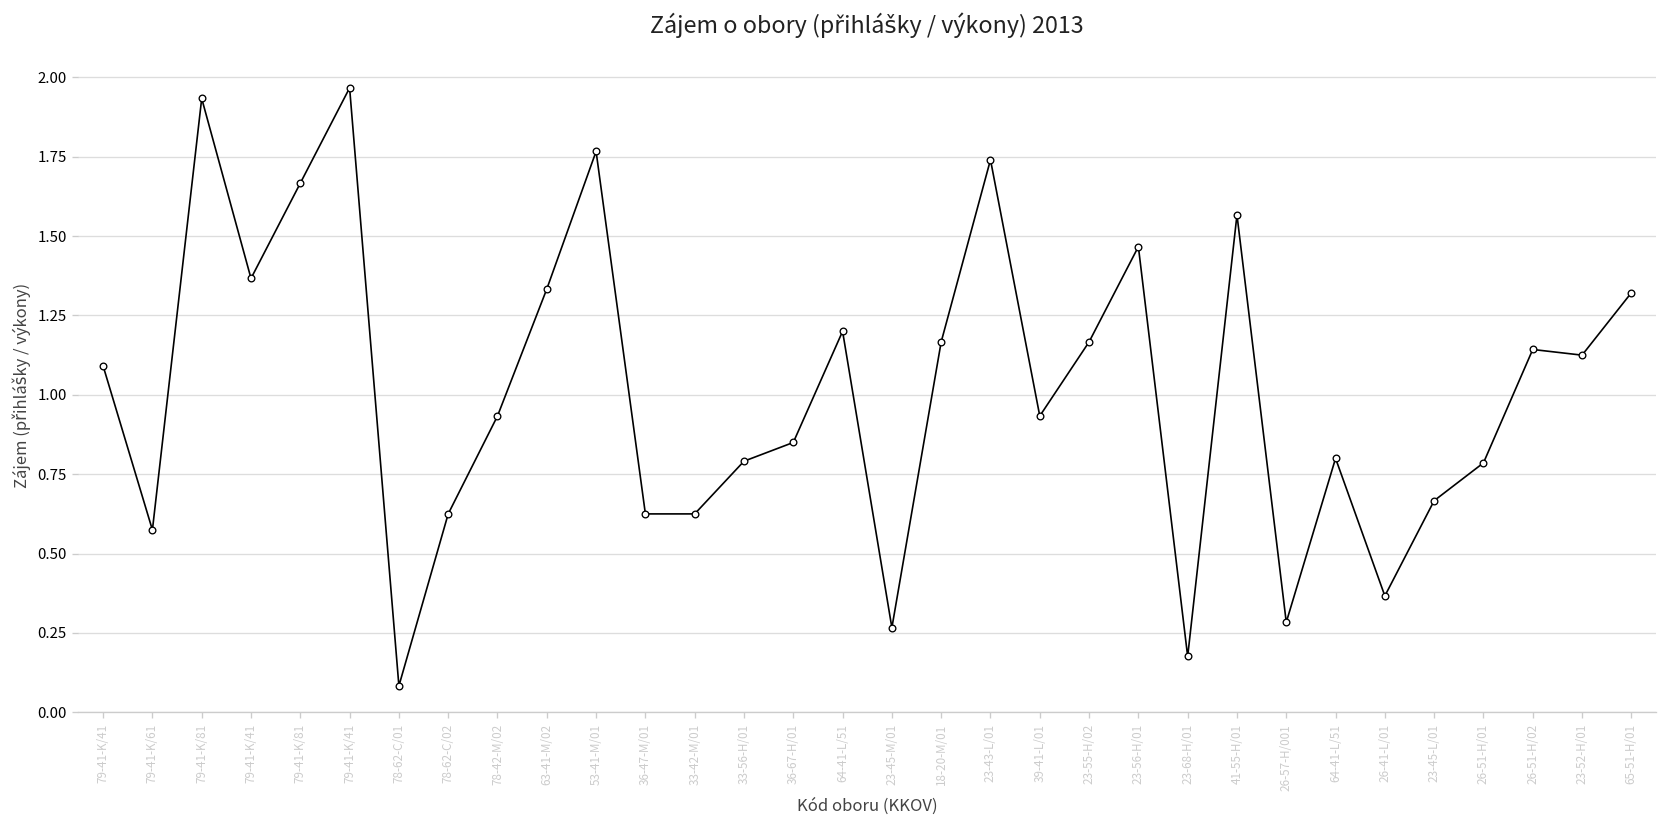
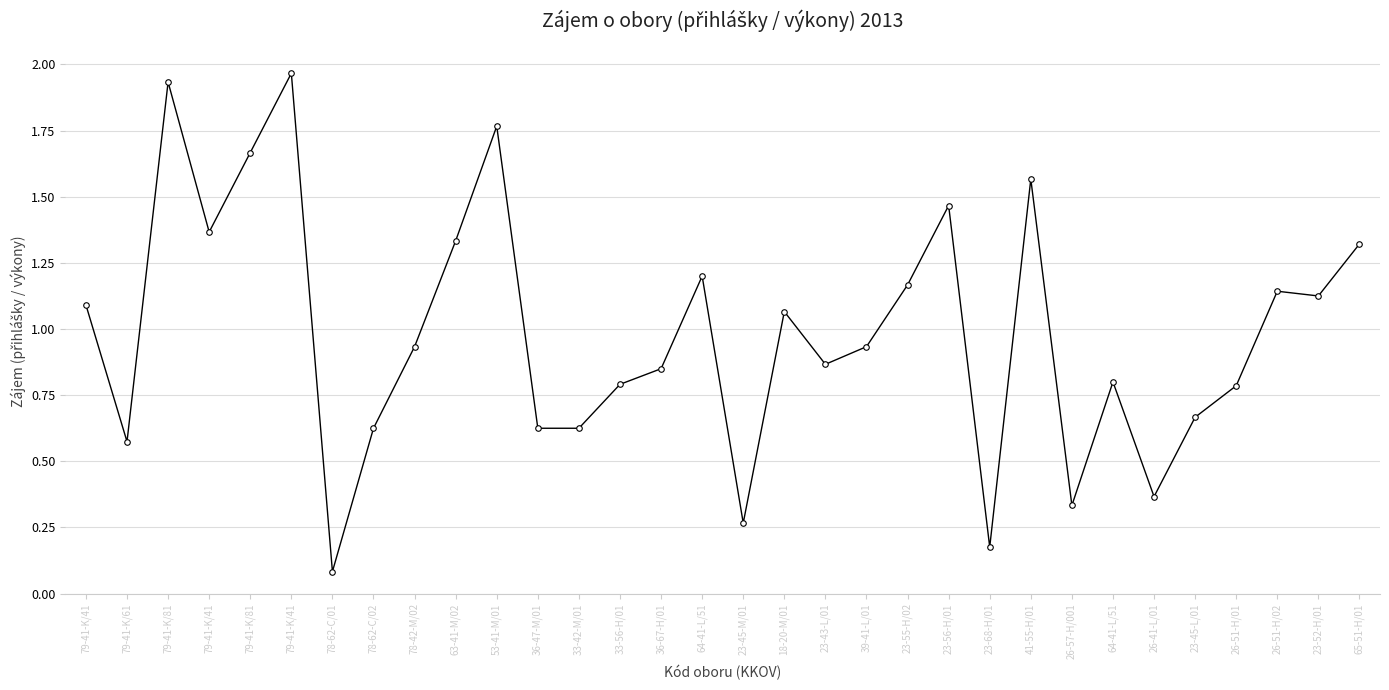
18-20-M/01: 1.17 -> 1.07
23-43-L/01: 1.74 -> 0.87
26-57-H/001: 0.28 -> 0.33
